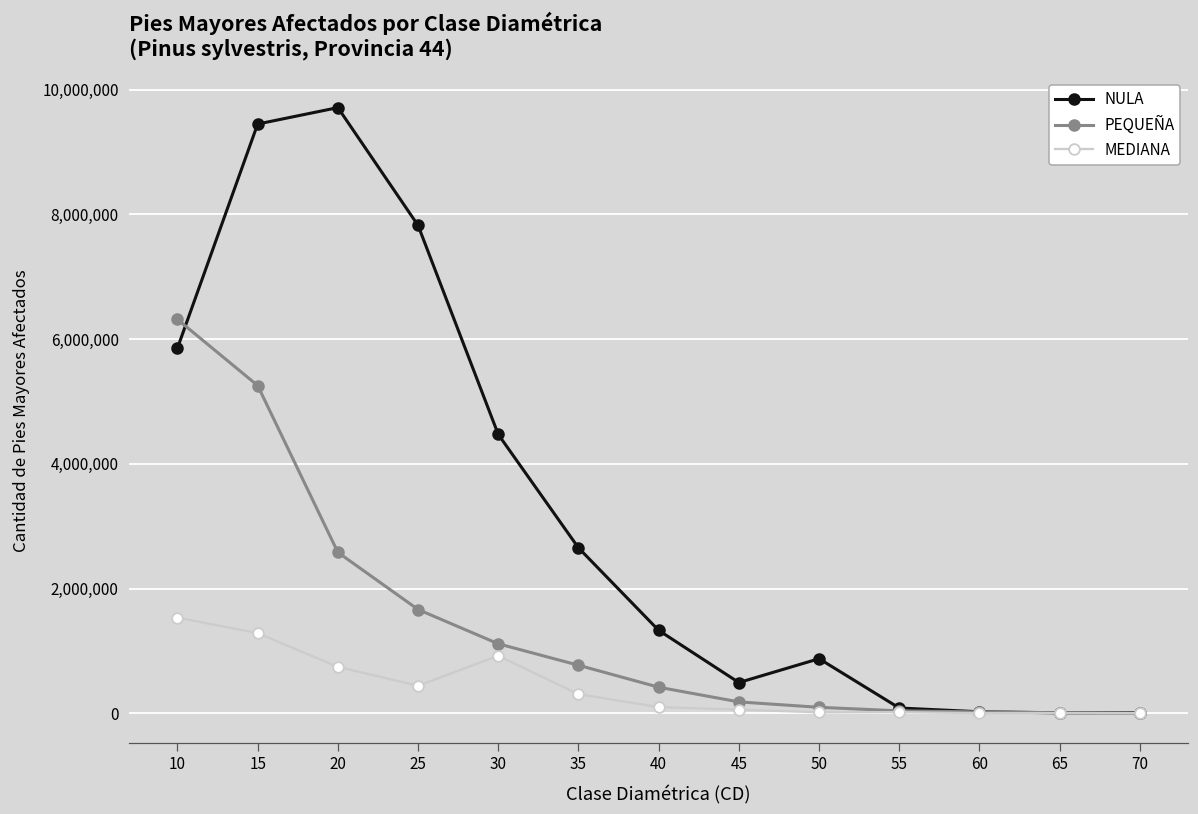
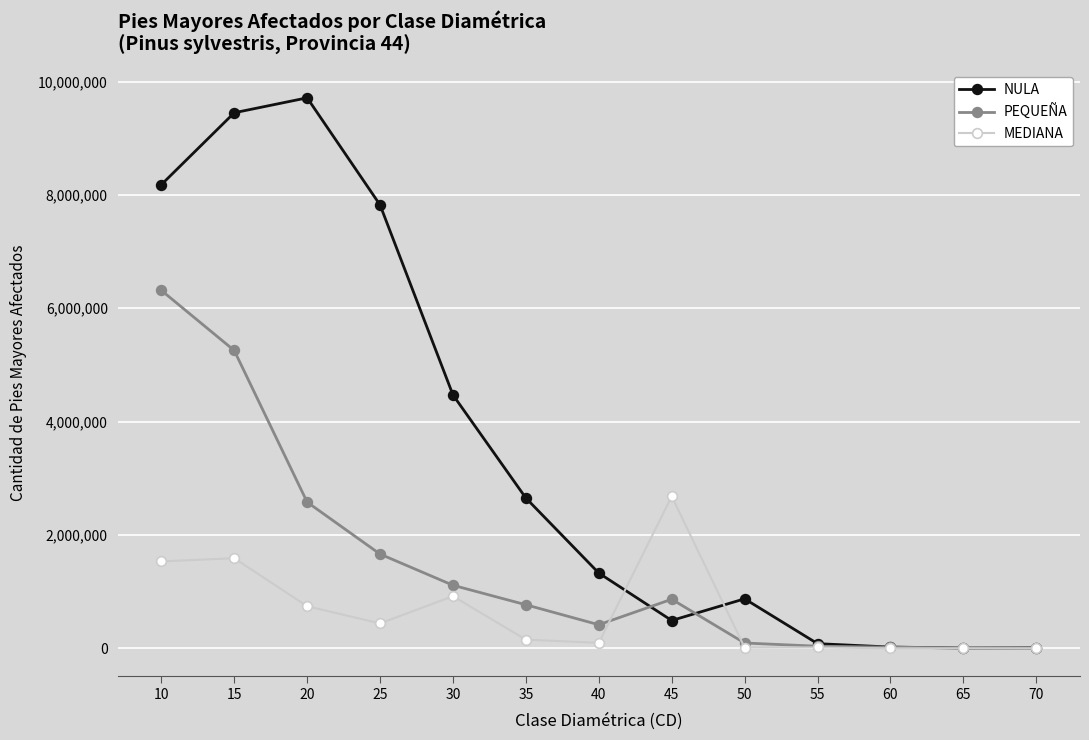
NULA, 10: 5,900,000 -> 8,200,000
MEDIANA, 15: 1,300,000 -> 1,600,000
MEDIANA, 35: 300,000 -> 200,000
PEQUEÑA, 45: 200,000 -> 900,000
MEDIANA, 45: 100,000 -> 2,700,000
